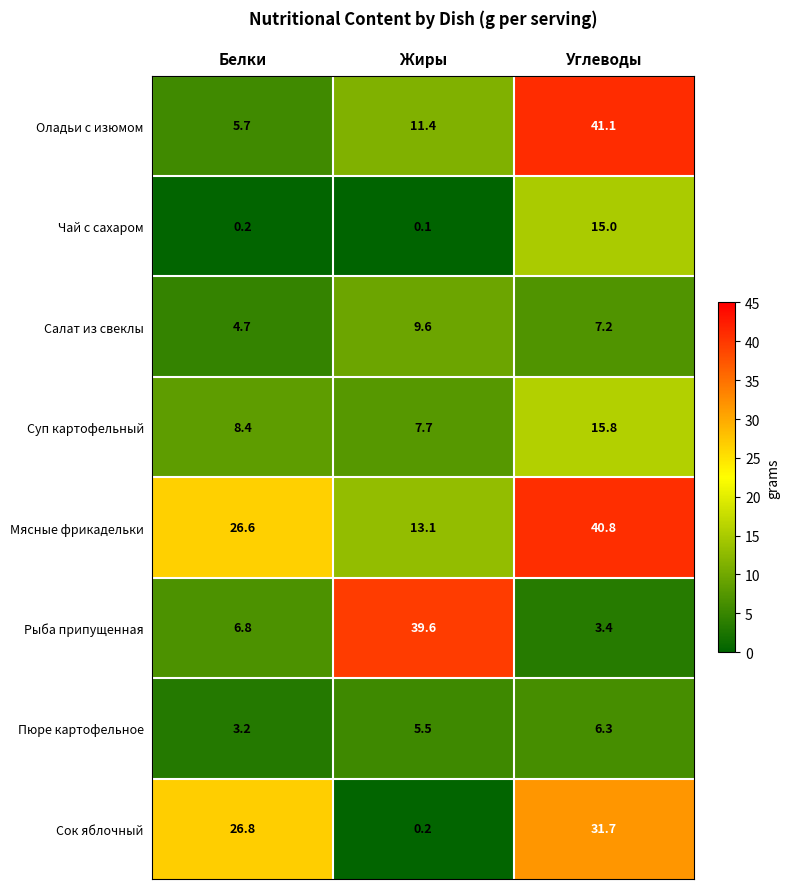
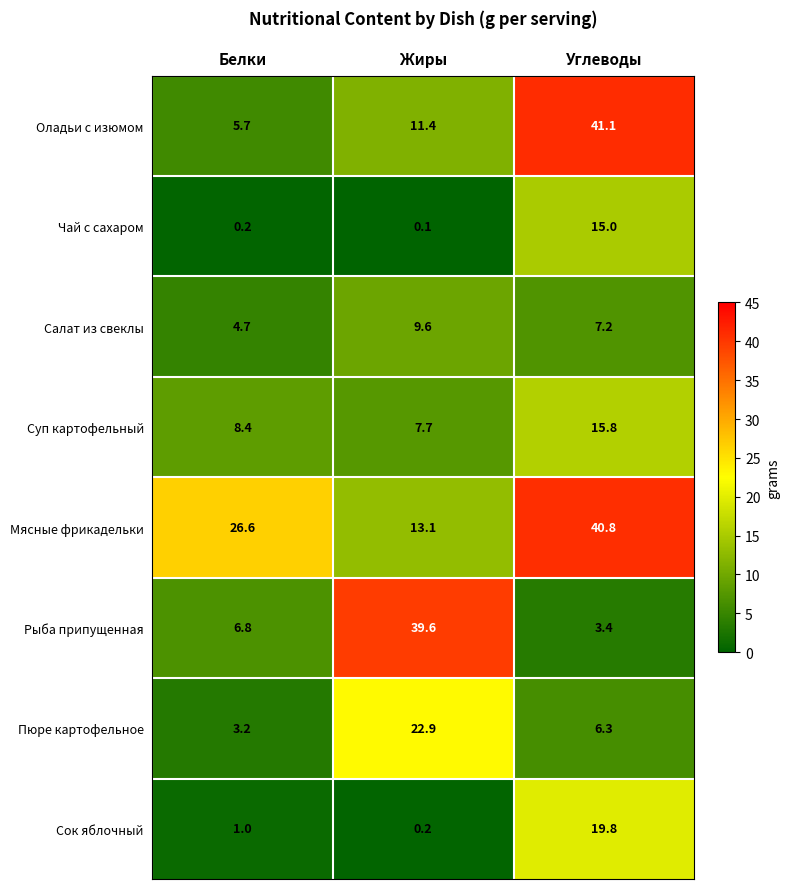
Пюре картофельное, Жиры: 5.5 -> 22.9
Сок яблочный, Белки: 26.8 -> 1.0
Сок яблочный, Углеводы: 31.7 -> 19.8
